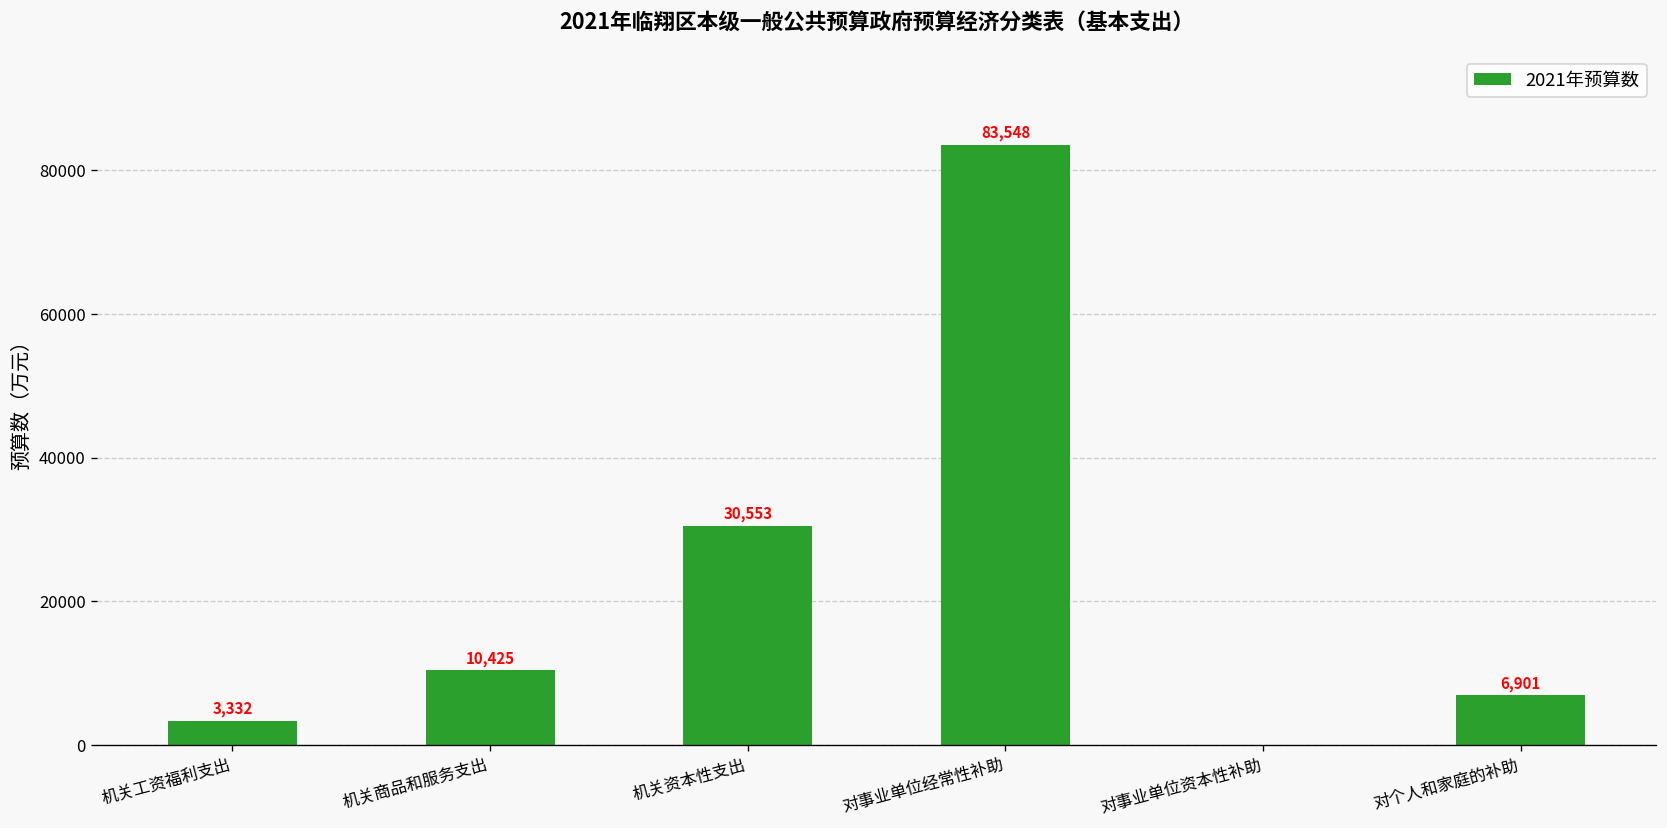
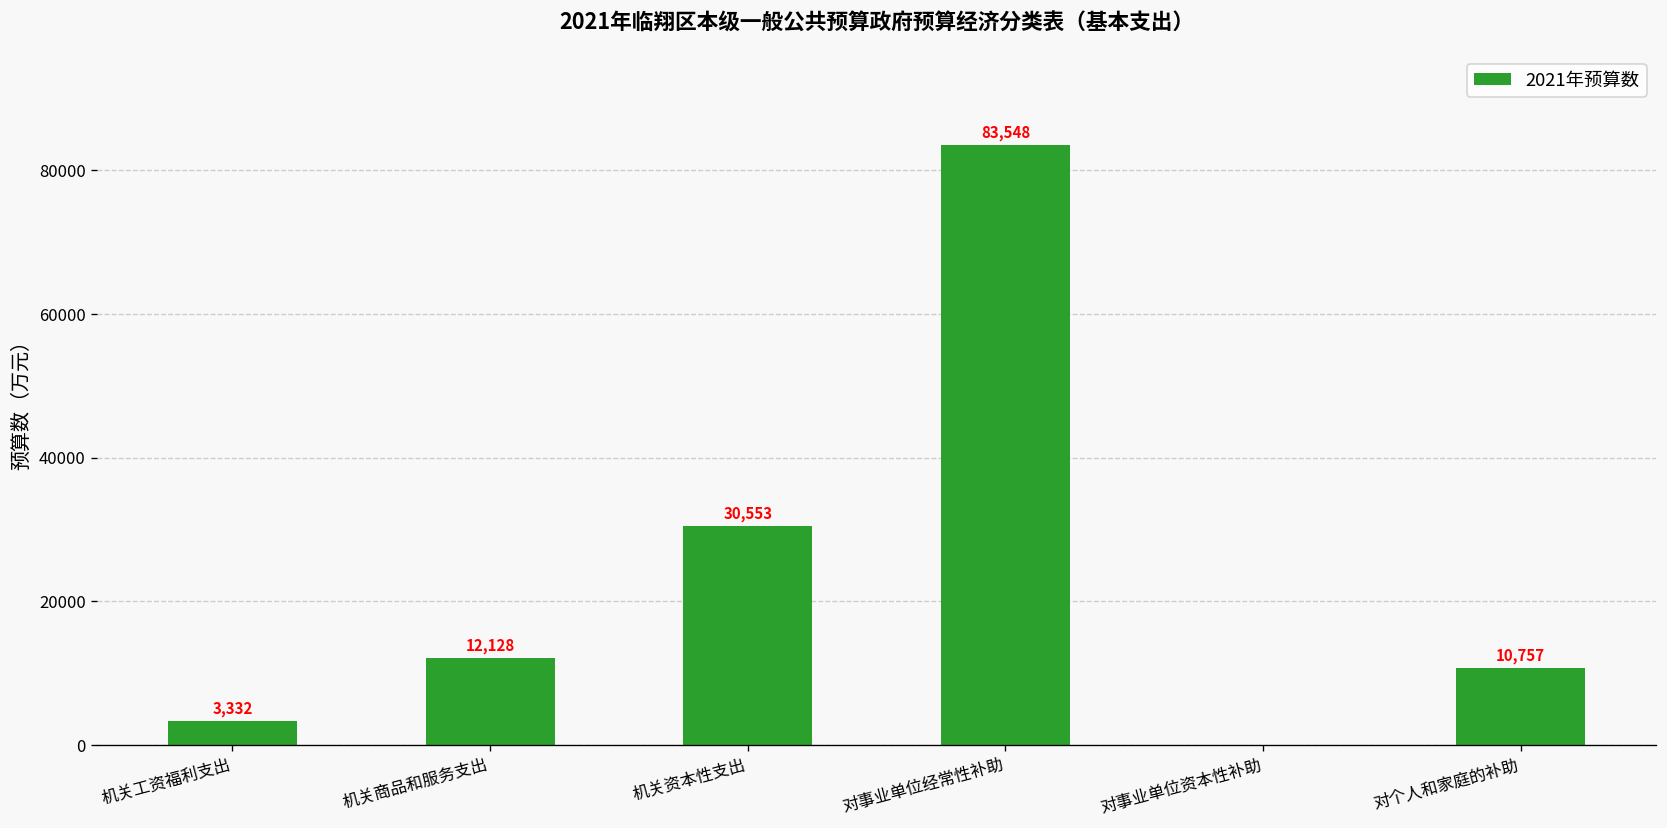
机关商品和服务支出: 10,425 -> 12,128
对个人和家庭的补助: 6,901 -> 10,757
